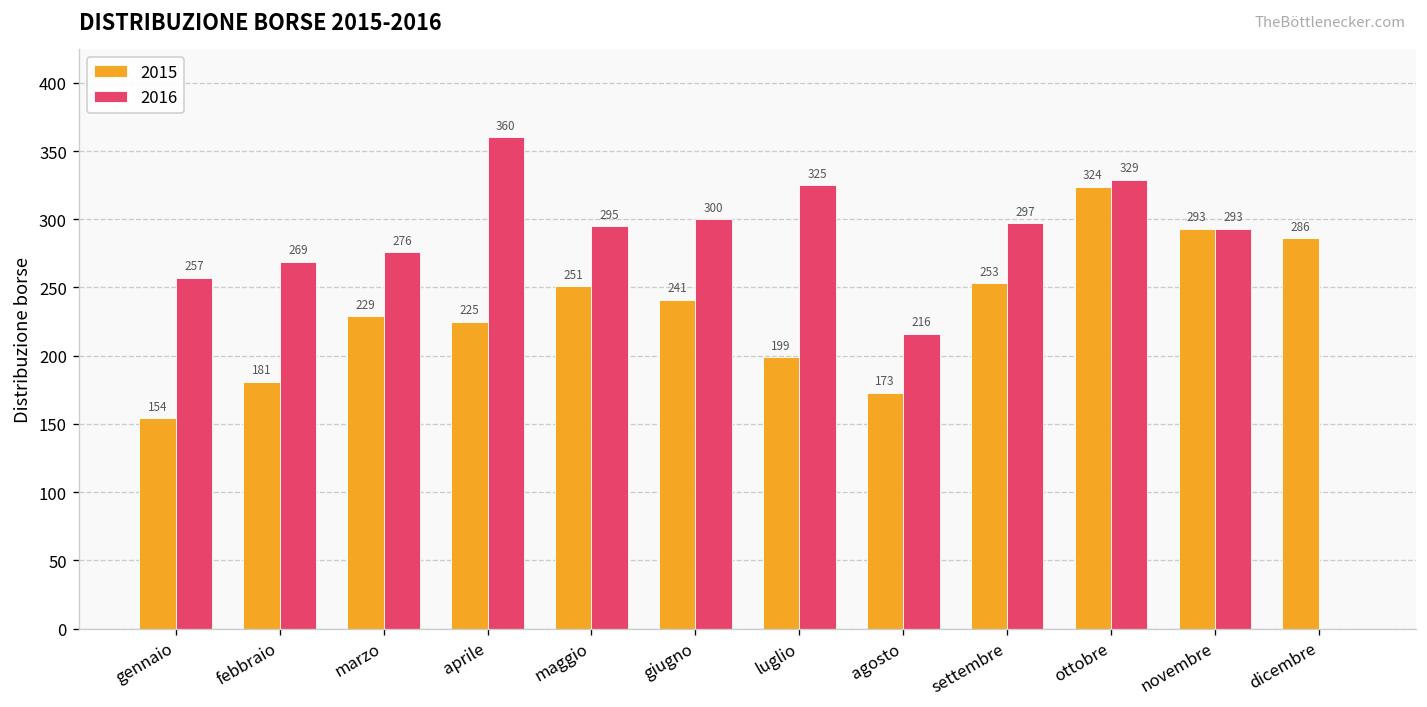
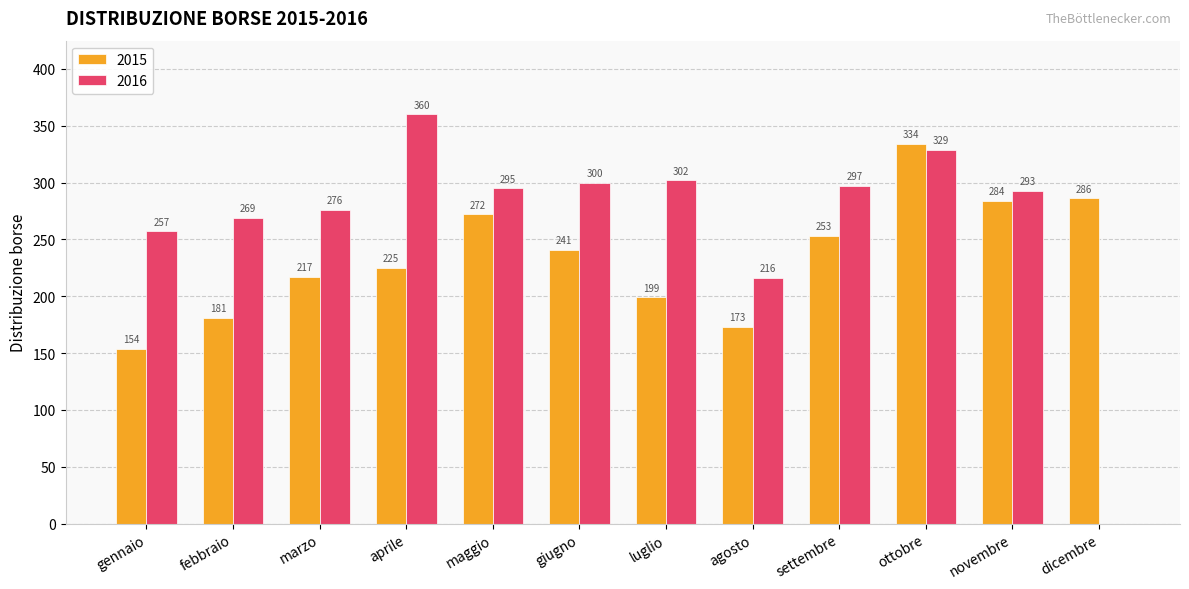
2015, marzo: 229 -> 217
2015, maggio: 251 -> 272
2016, luglio: 325 -> 302
2015, ottobre: 324 -> 334
2015, novembre: 293 -> 284
